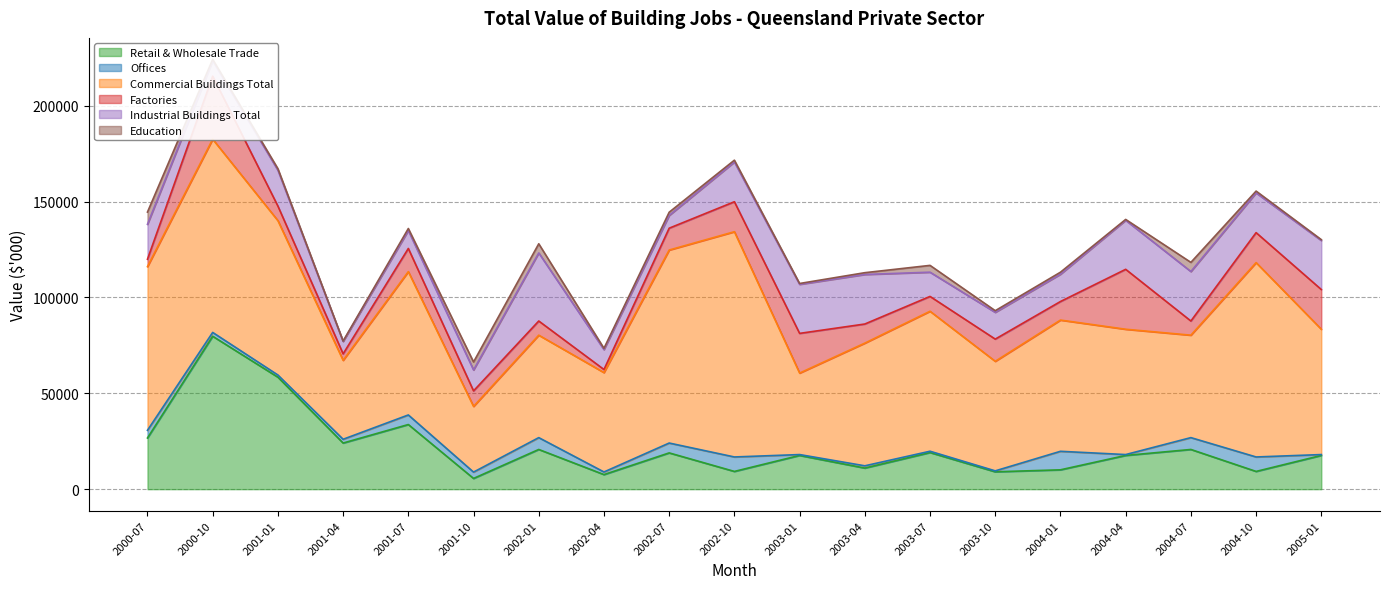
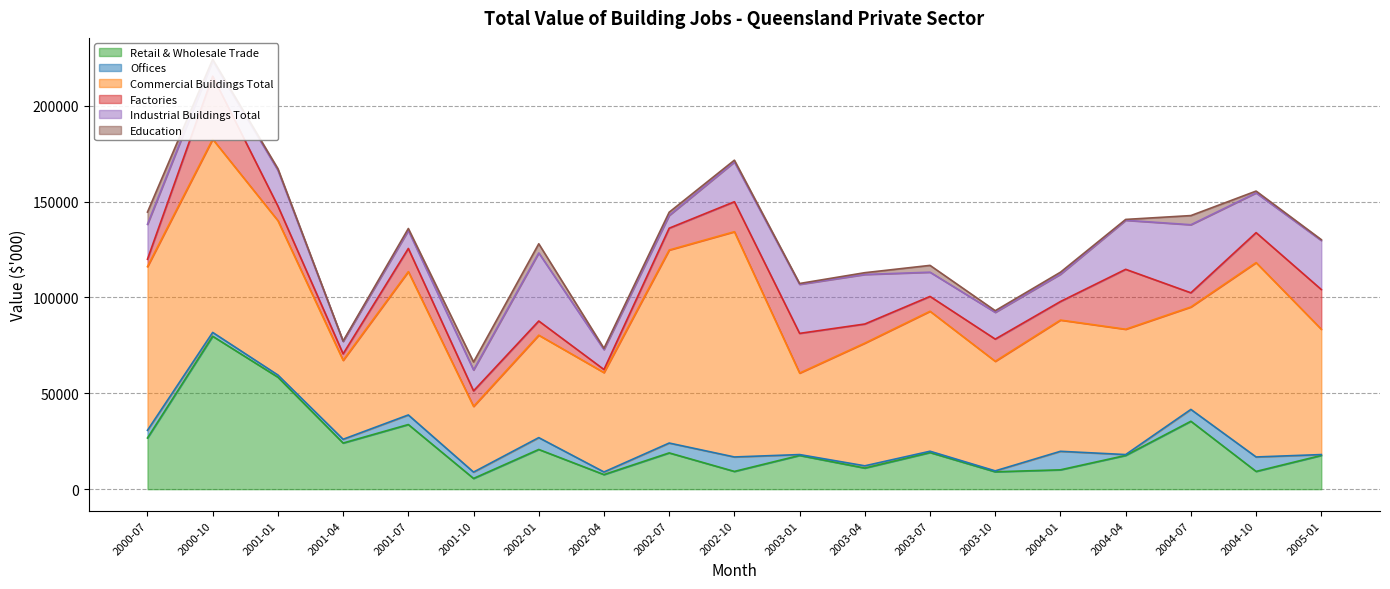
Retail & Wholesale Trade, 2004-07: 21000 -> 35000
Industrial Buildings Total, 2004-07: 26000 -> 36000
